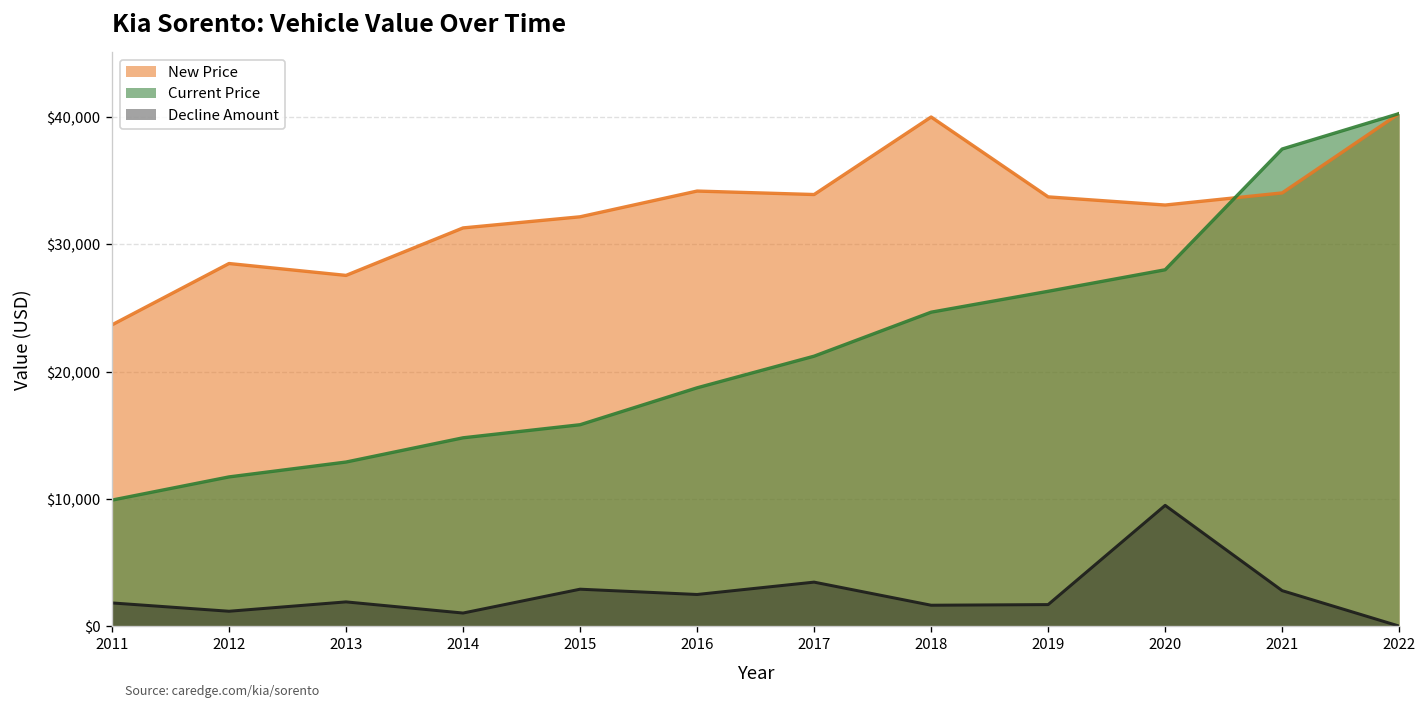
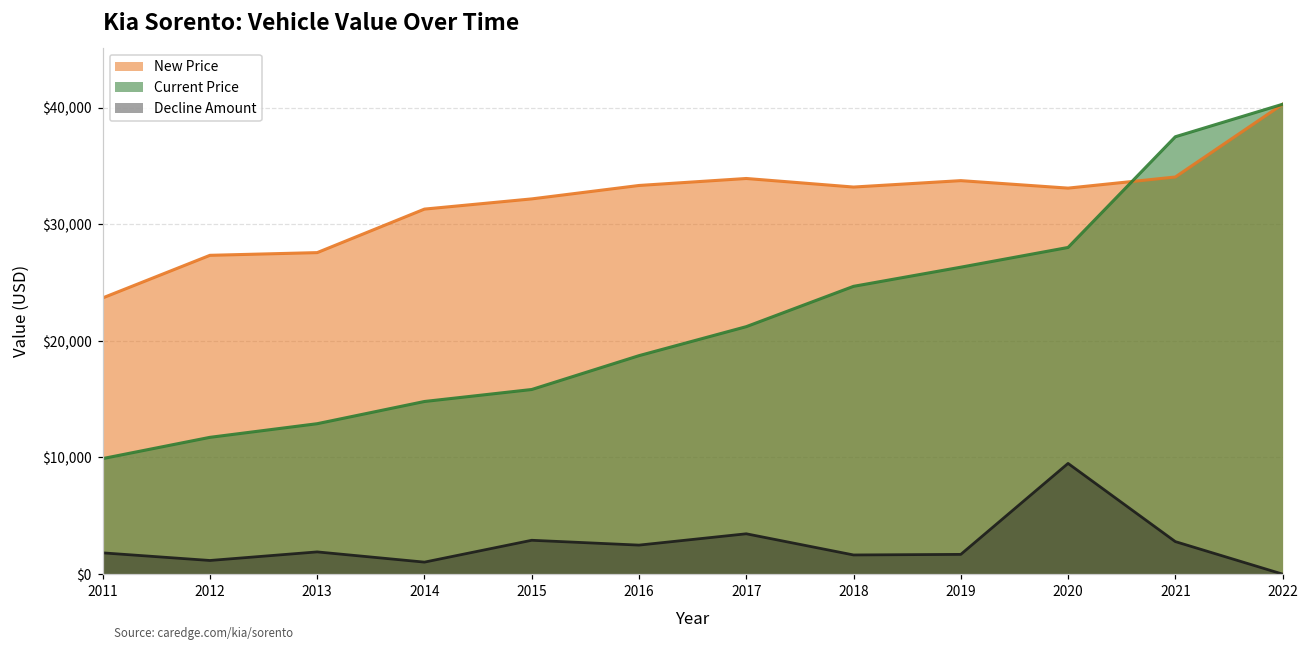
New Price, 2012: $28,500 -> $27,300
New Price, 2016: $34,200 -> $33,300
New Price, 2018: $40,000 -> $33,200
